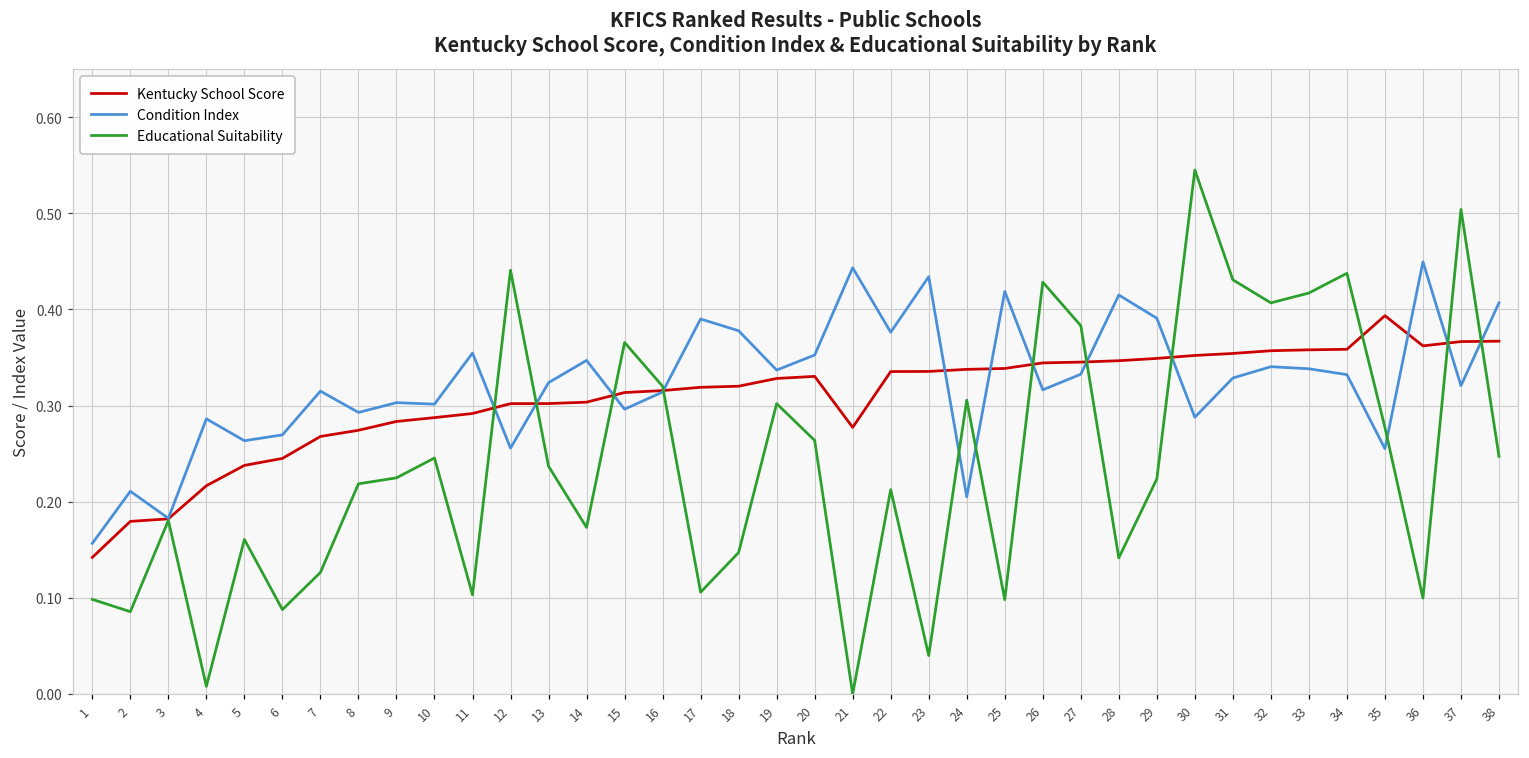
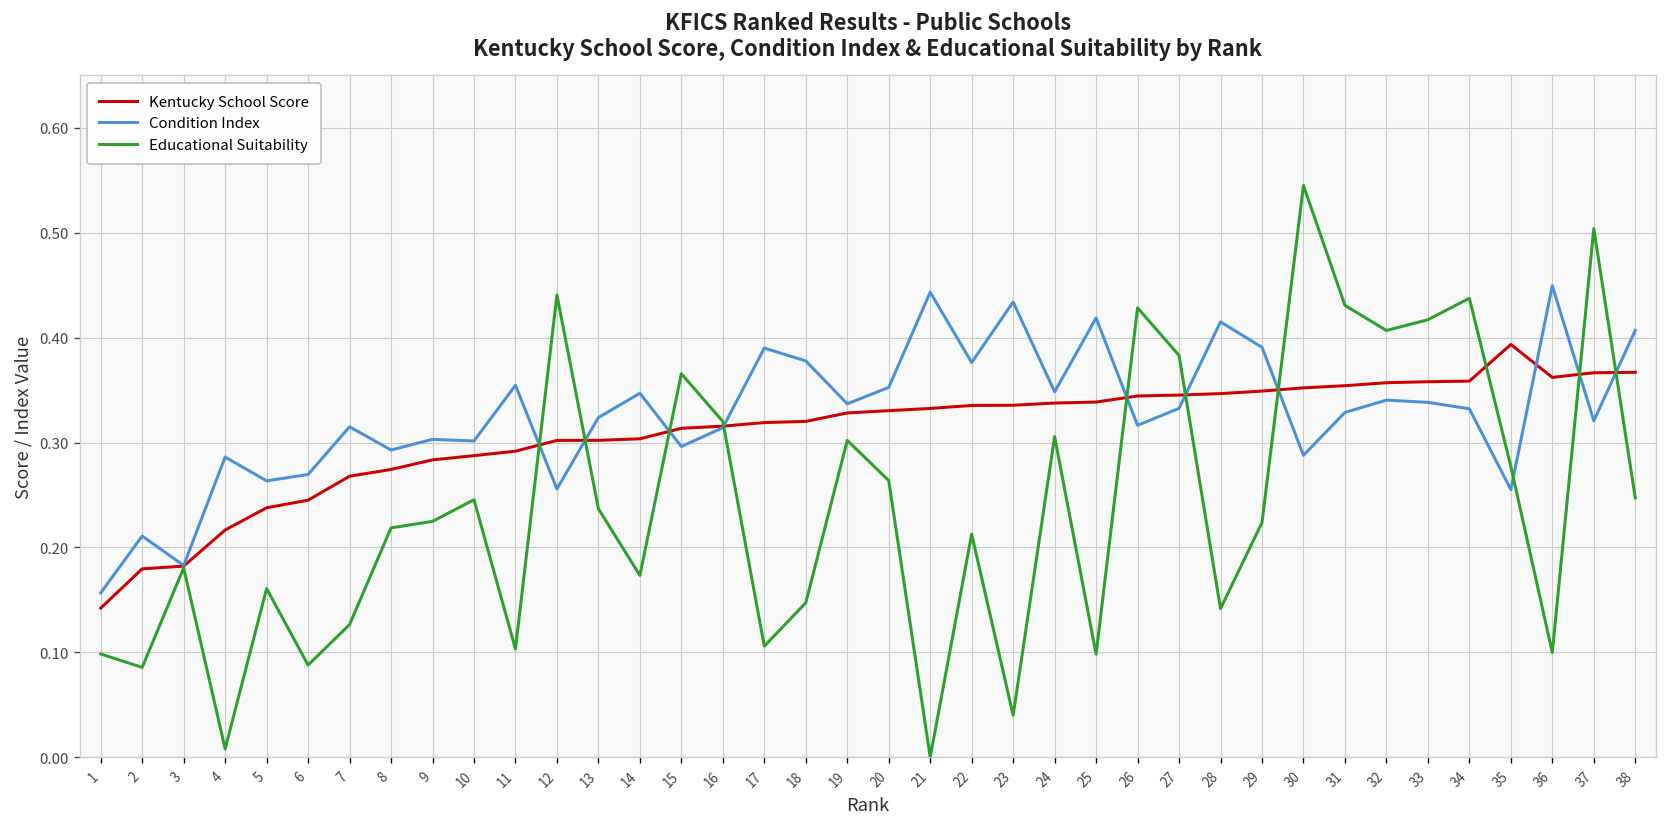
Kentucky School Score, 21: 0.28 -> 0.33
Condition Index, 24: 0.21 -> 0.35
